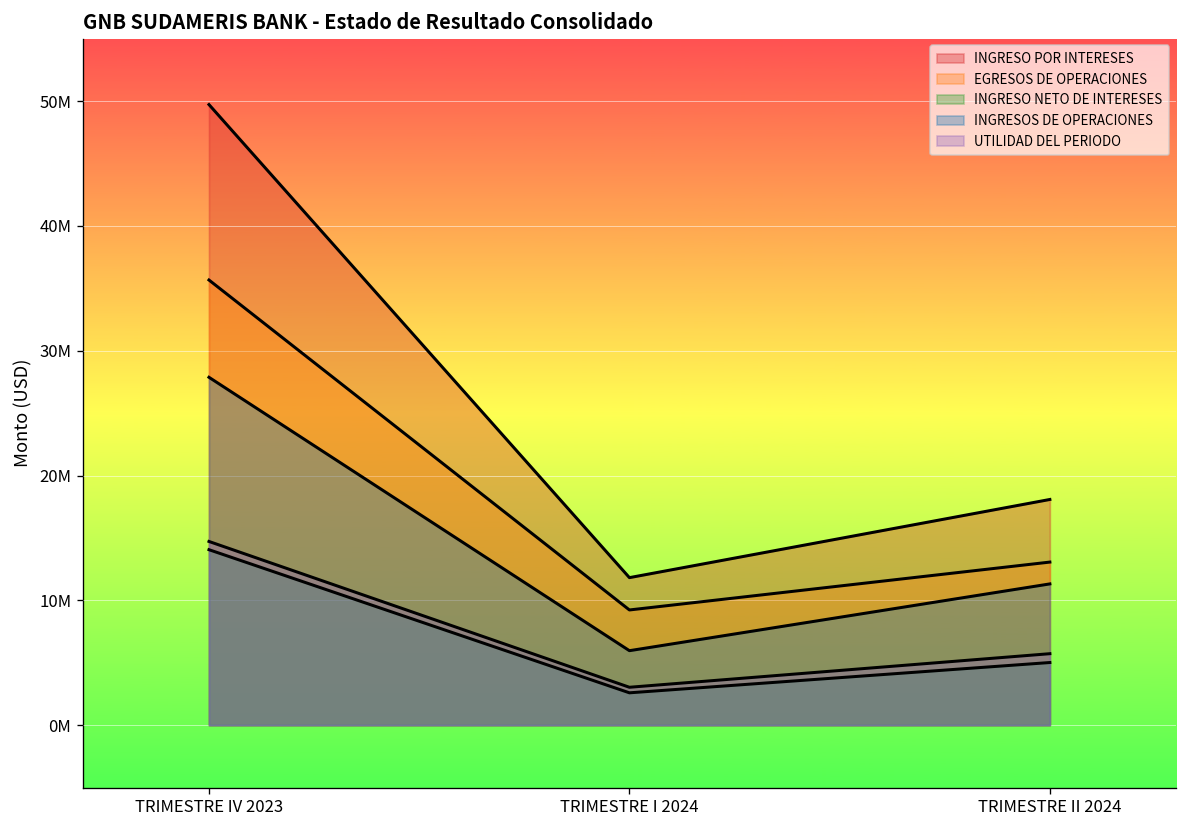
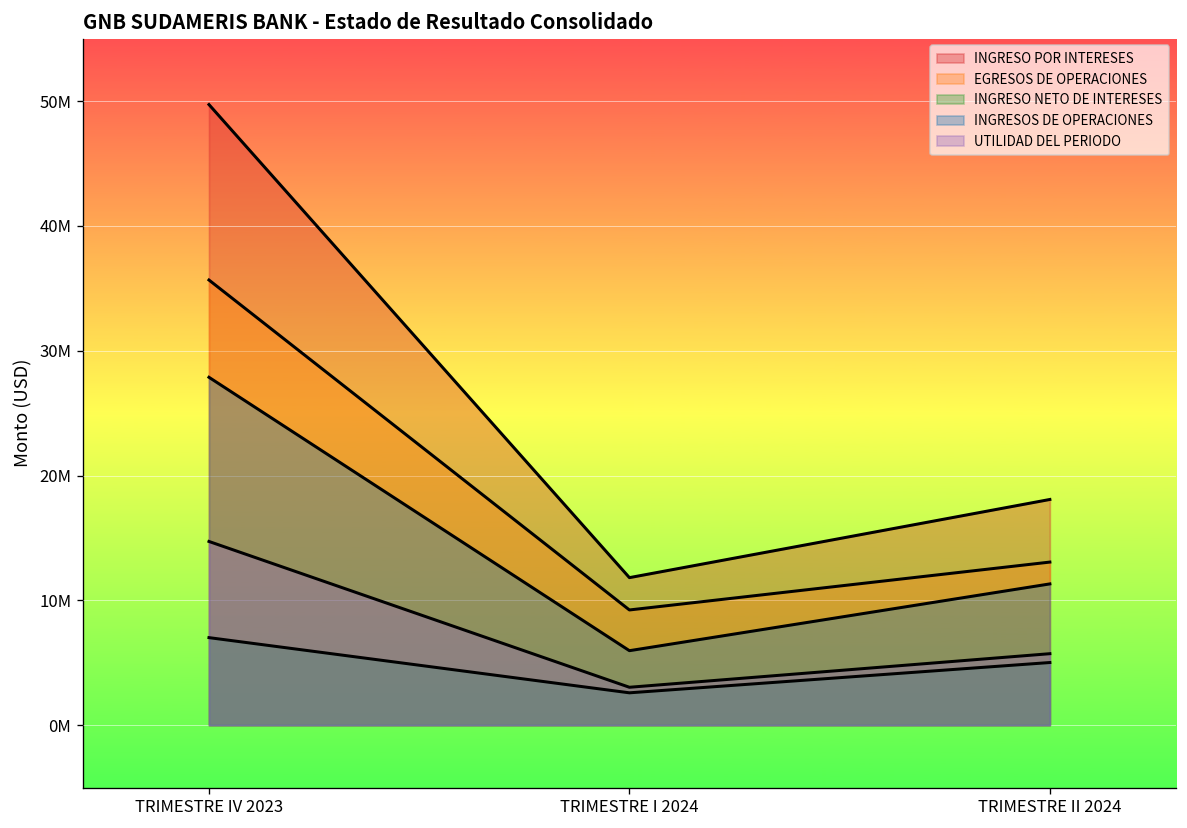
INGRESO NETO DE INTERESES, TRIMESTRE IV 2023: 14100000 -> 7000000
